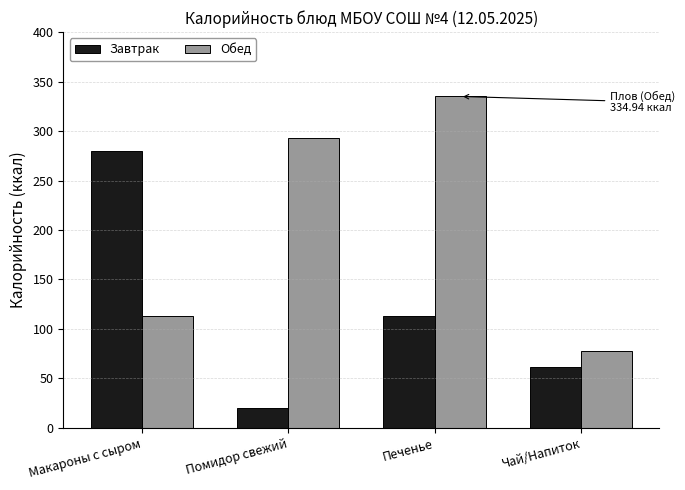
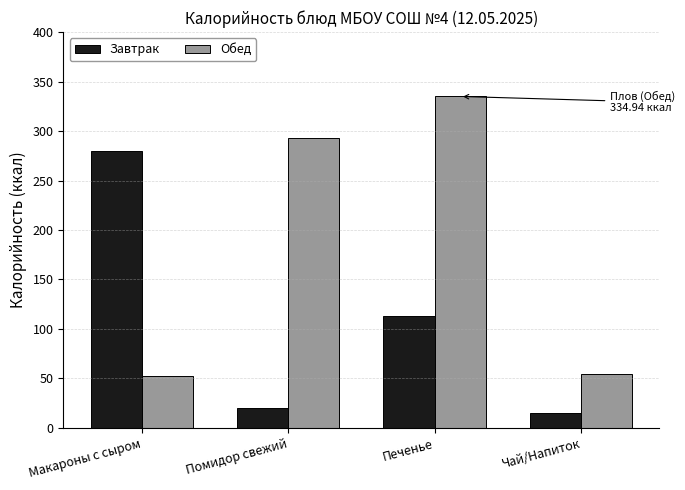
Обед, Макароны с сыром: 110 -> 50
Завтрак, Чай/Напиток: 60 -> 20
Обед, Чай/Напиток: 80 -> 50
